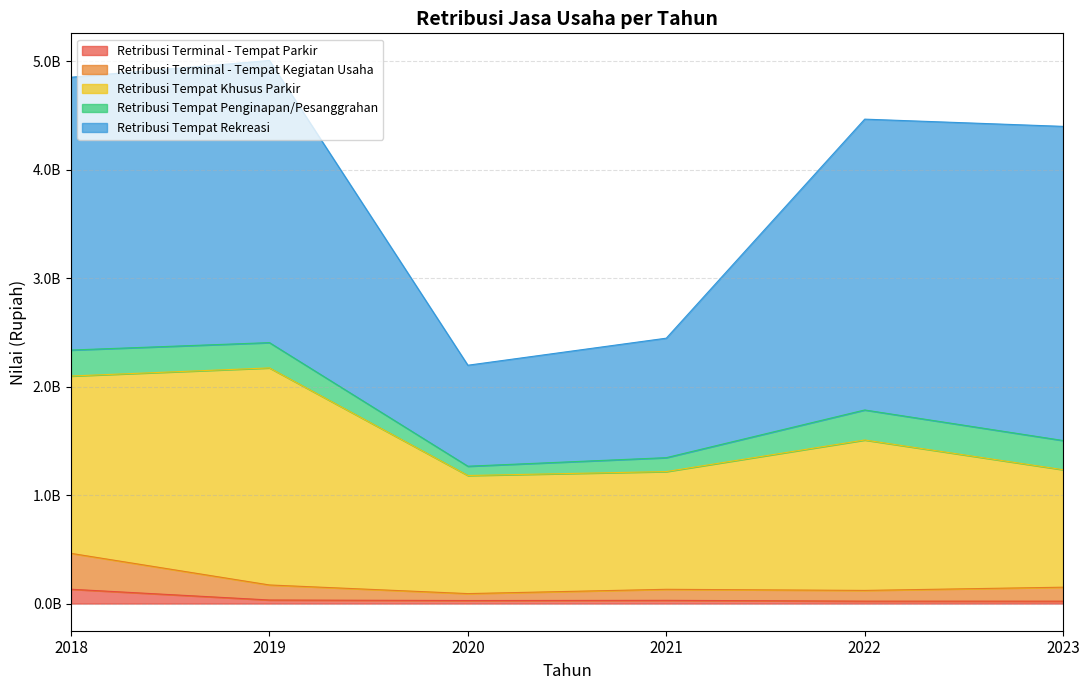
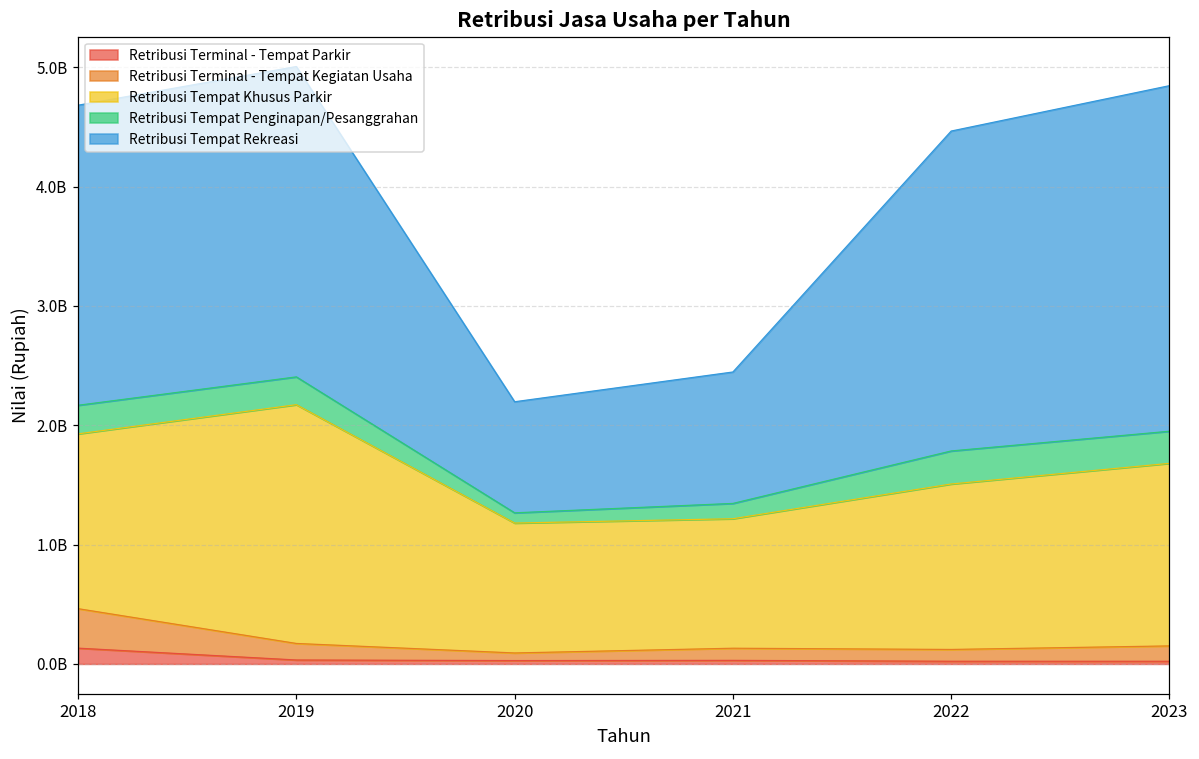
Retribusi Tempat Khusus Parkir, 2018: 1630000000 -> 1470000000
Retribusi Tempat Khusus Parkir, 2023: 1080000000 -> 1530000000
